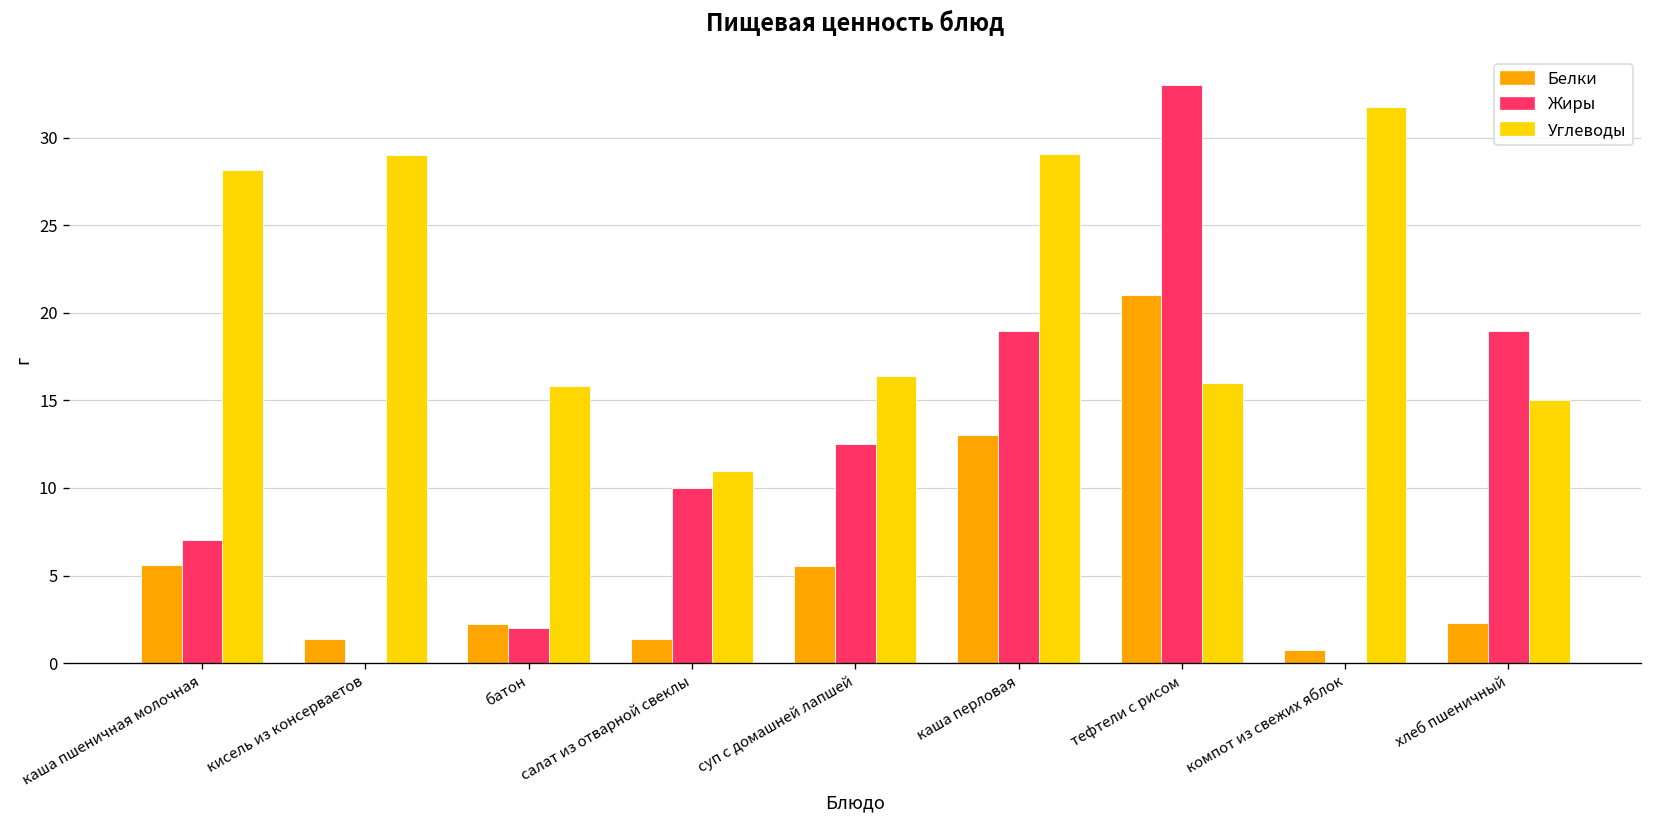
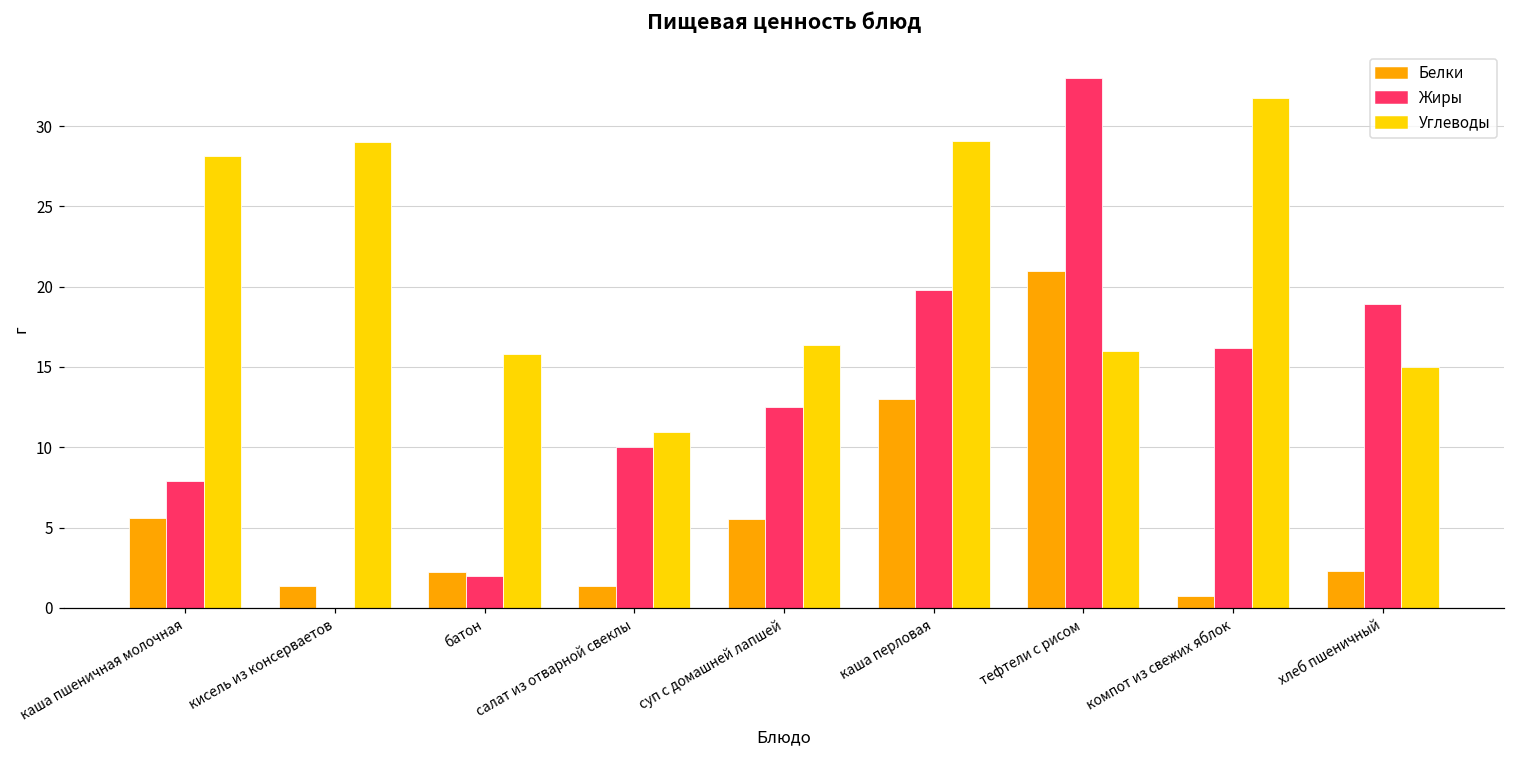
Жиры, каша пшеничная молочная: 7.0 -> 7.9
Жиры, каша перловая: 18.9 -> 19.8
Жиры, компот из свежих яблок: 0.0 -> 16.2
